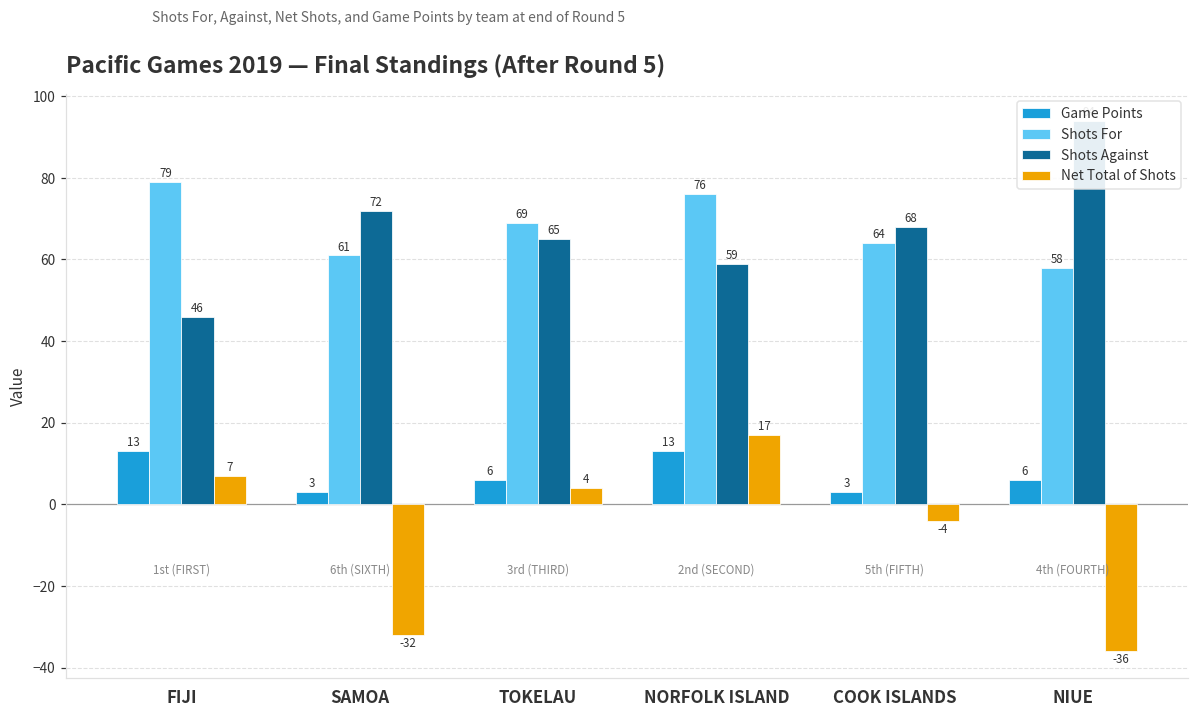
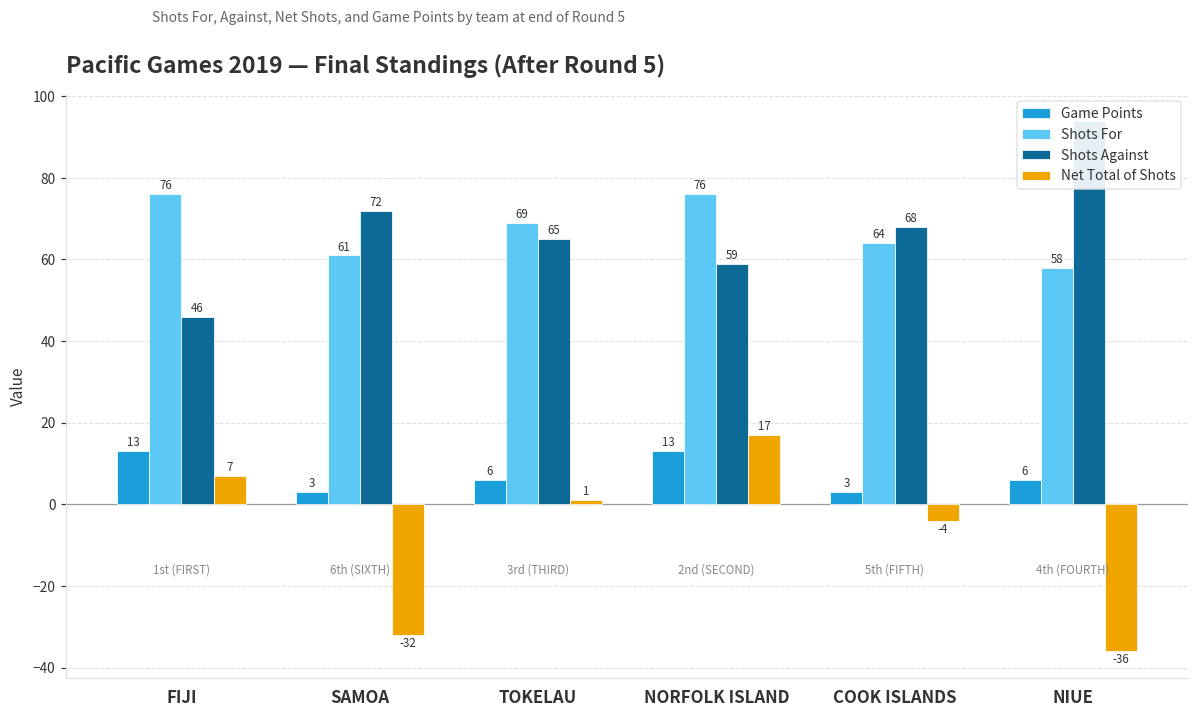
Shots For, FIJI: 79 -> 76
Net Total of Shots, TOKELAU: 4 -> 1
